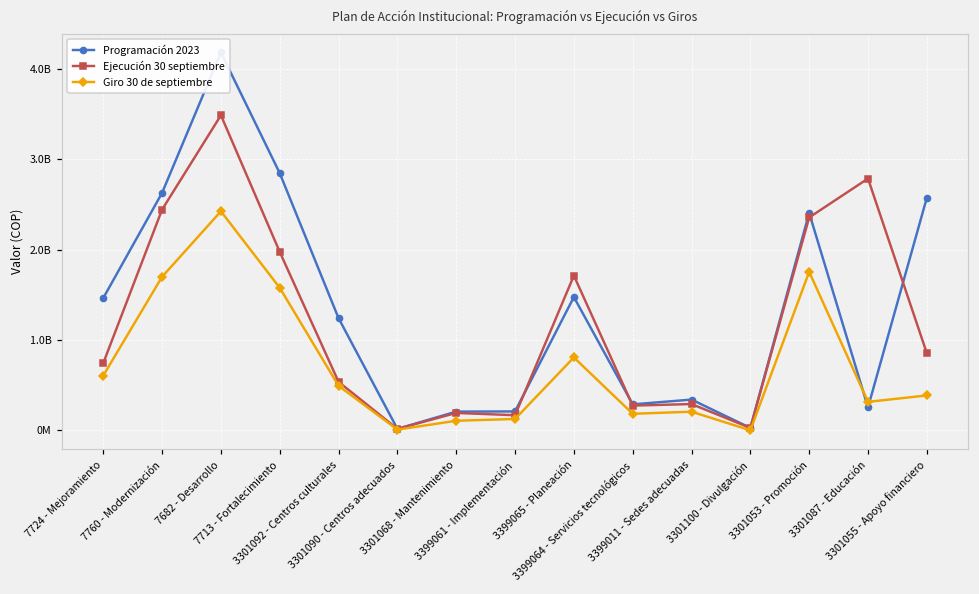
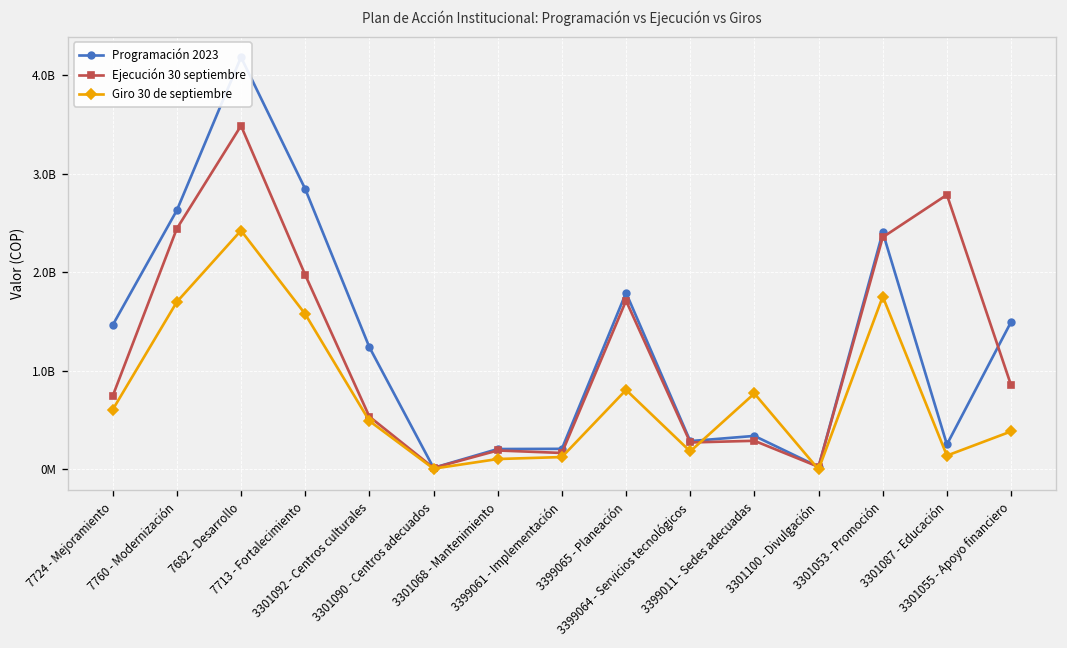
Programación 2023, 3399065 - Planeación: 1500000000 -> 1800000000
Giro 30 de septiembre, 3399011 - Sedes adecuadas: 200000000 -> 800000000
Giro 30 de septiembre, 3301087 - Educación: 300000000 -> 100000000
Programación 2023, 3301055 - Apoyo financiero: 2600000000 -> 1500000000
